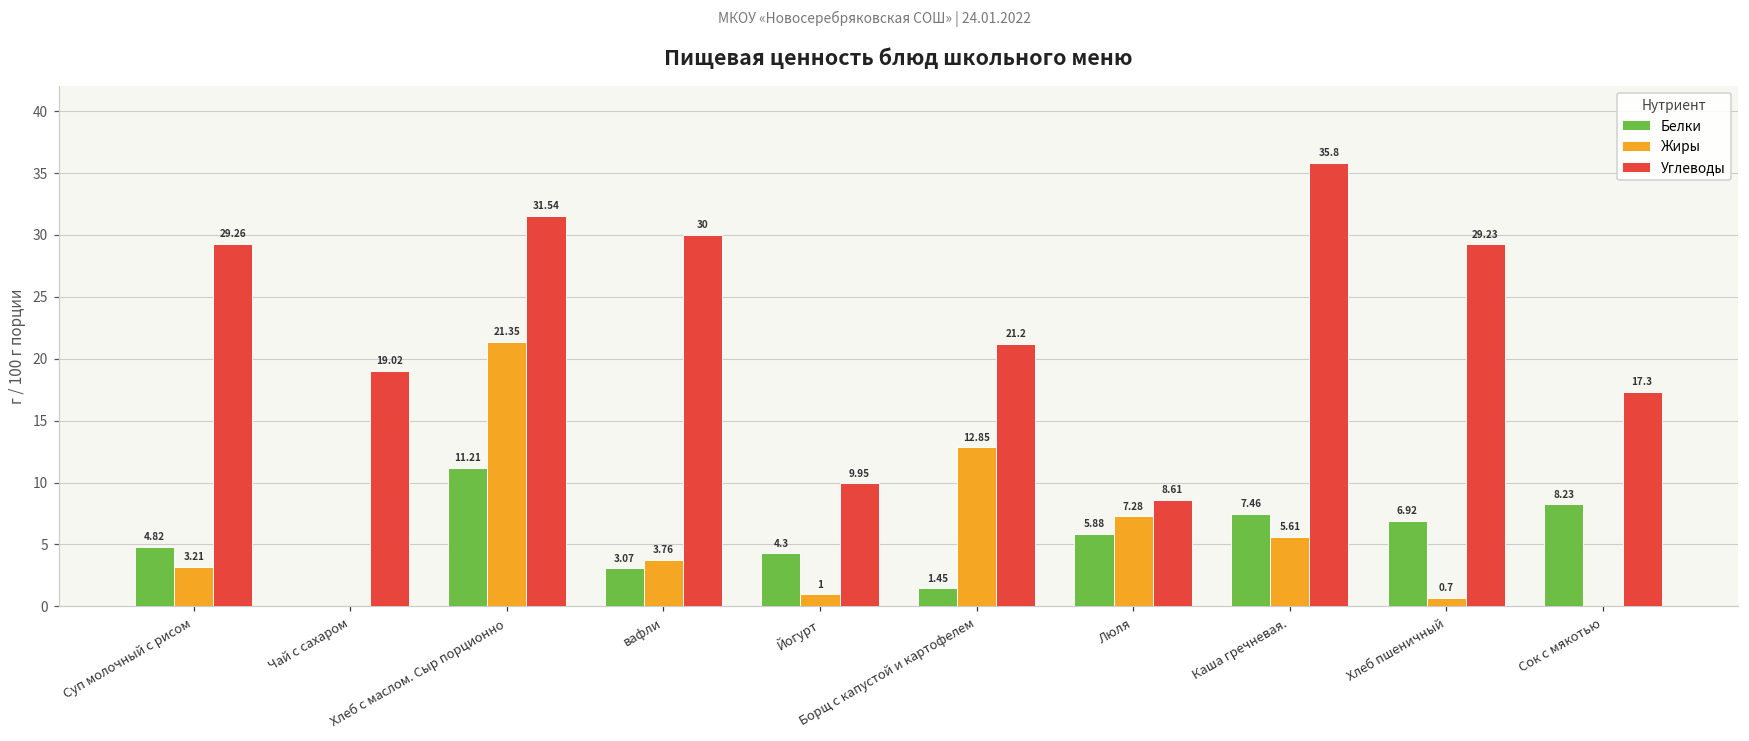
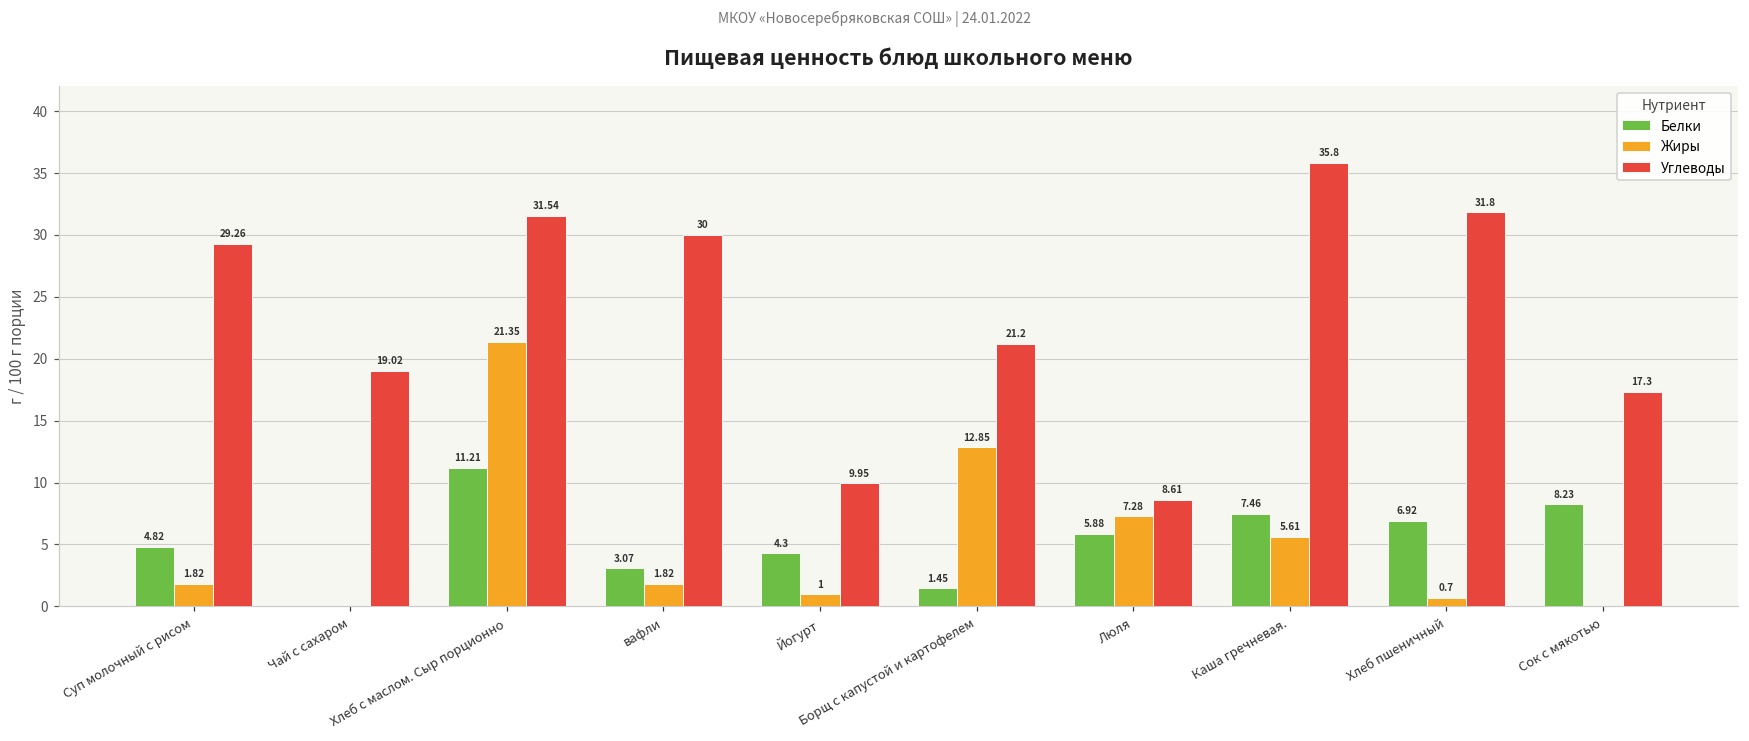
Жиры, Суп молочный с рисом: 3.21 -> 1.82
Жиры, вафли: 3.76 -> 1.82
Углеводы, Хлеб пшеничный: 29.23 -> 31.8
